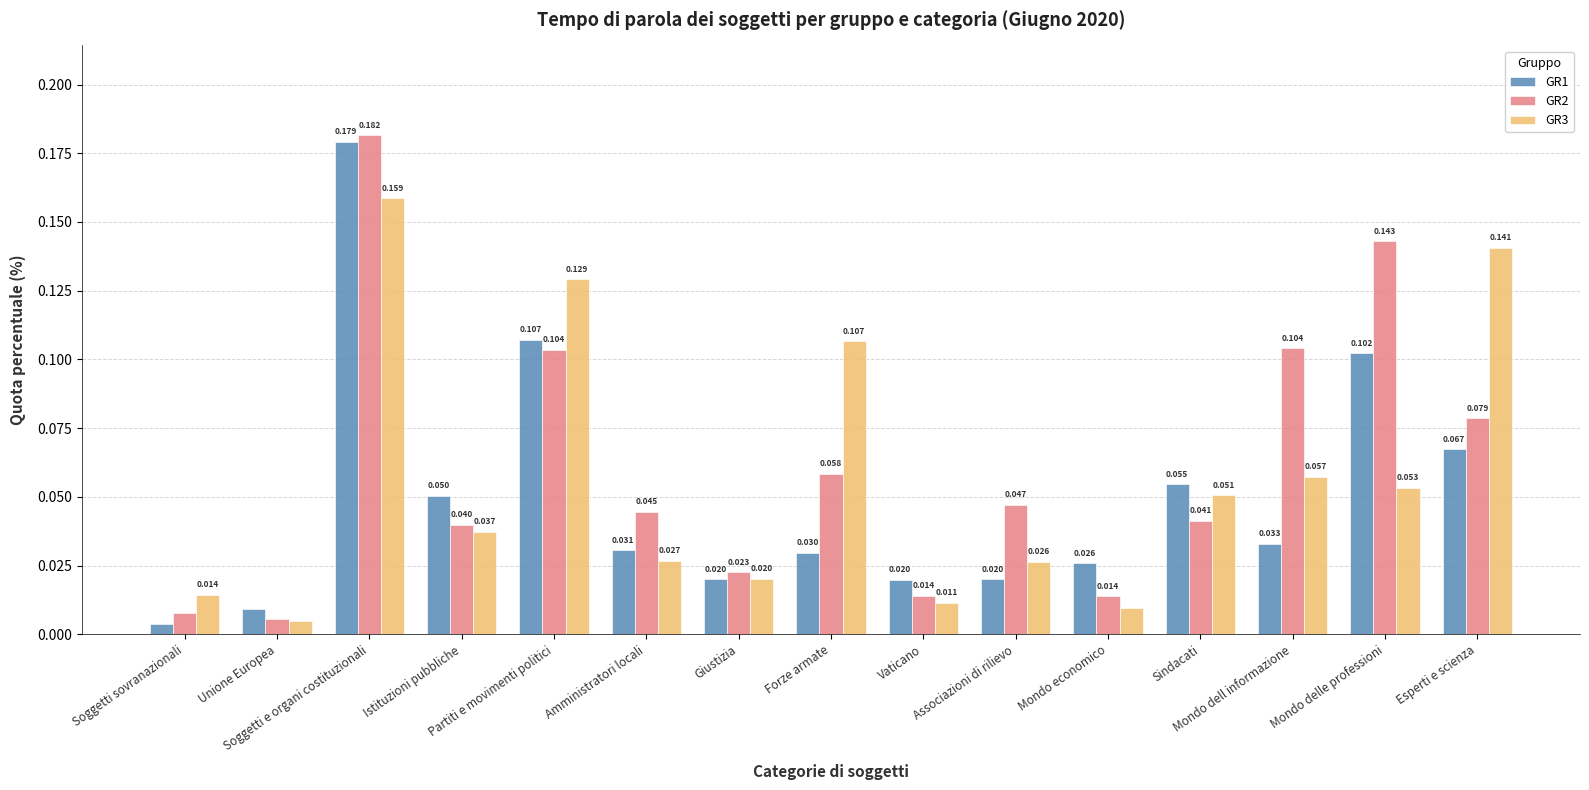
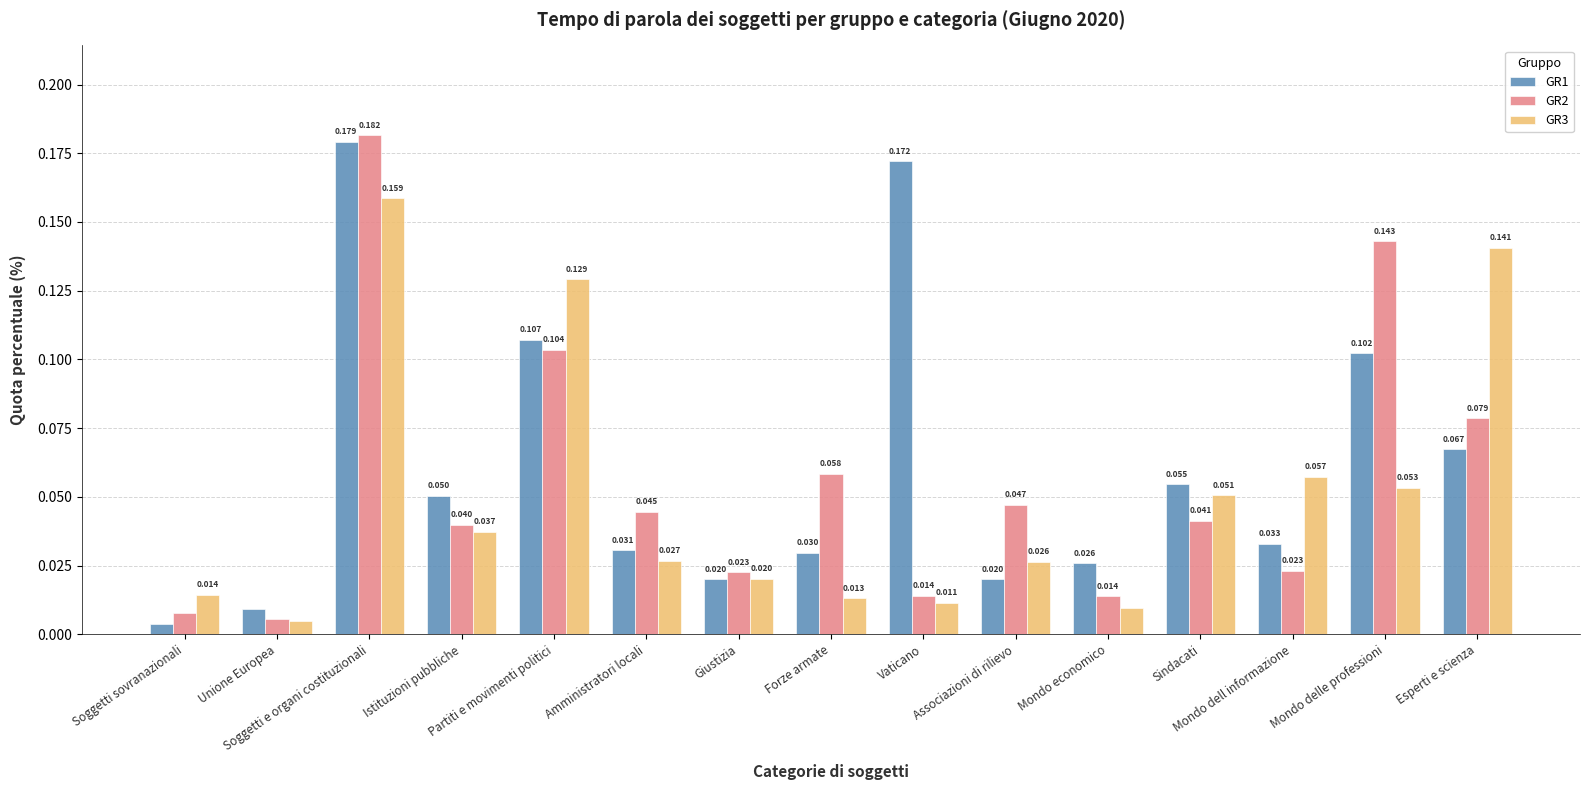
GR3, Forze armate: 0.107 -> 0.013
GR1, Vaticano: 0.020 -> 0.172
GR2, Mondo dell informazione: 0.104 -> 0.023
